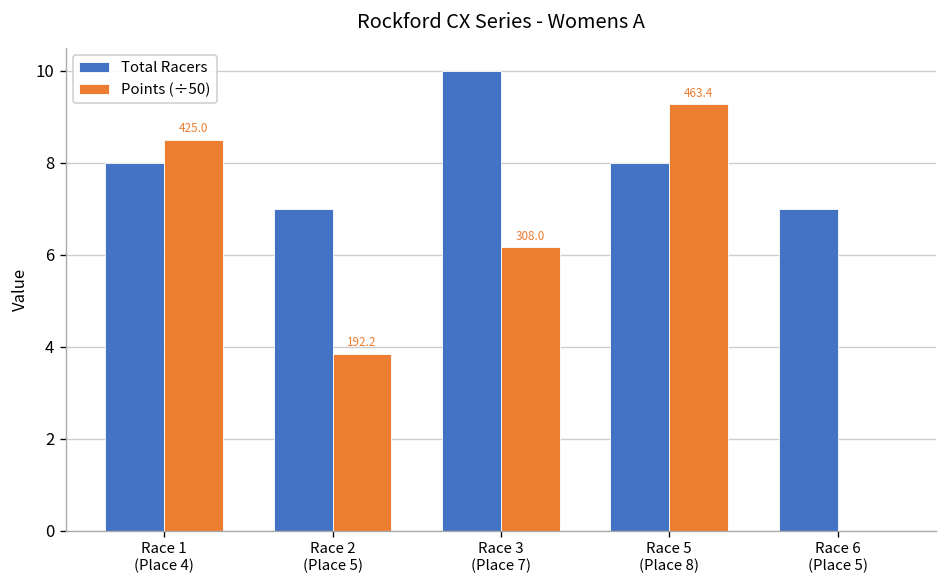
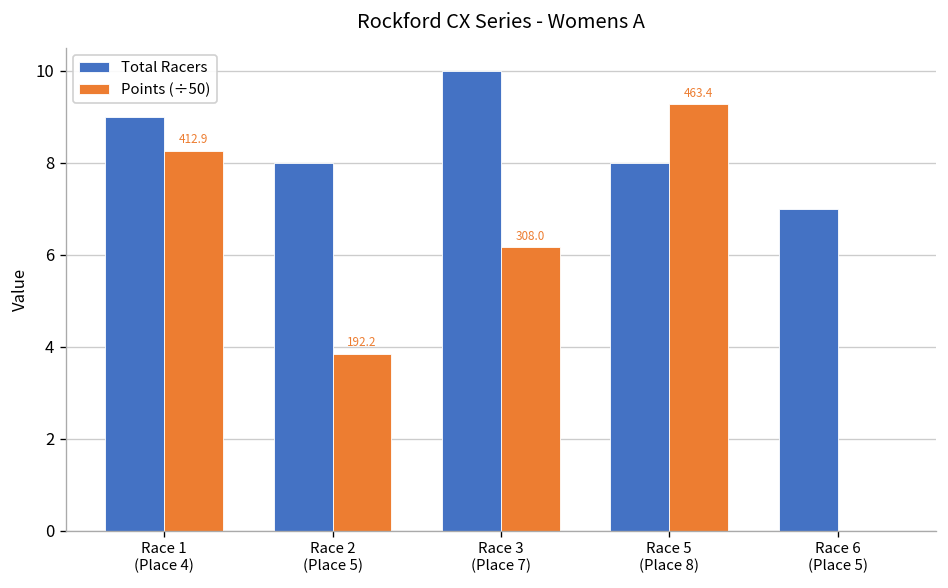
Total Racers, Race 1 (Place 4): 8 -> 9
Points (÷50), Race 1 (Place 4): 425.0 -> 412.9
Total Racers, Race 2 (Place 5): 7 -> 8
